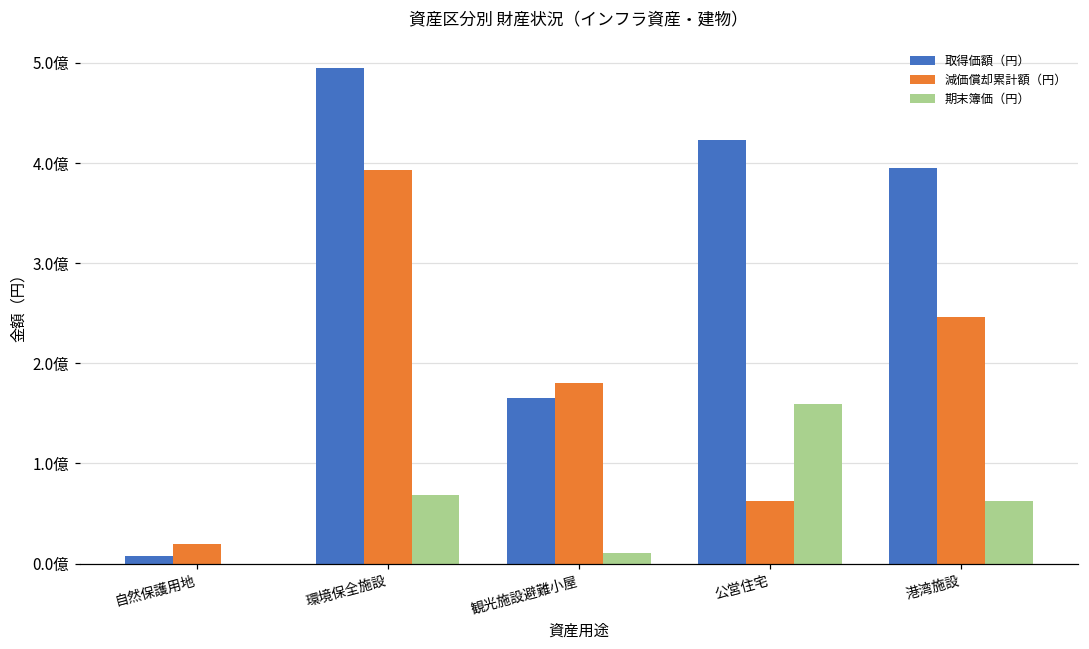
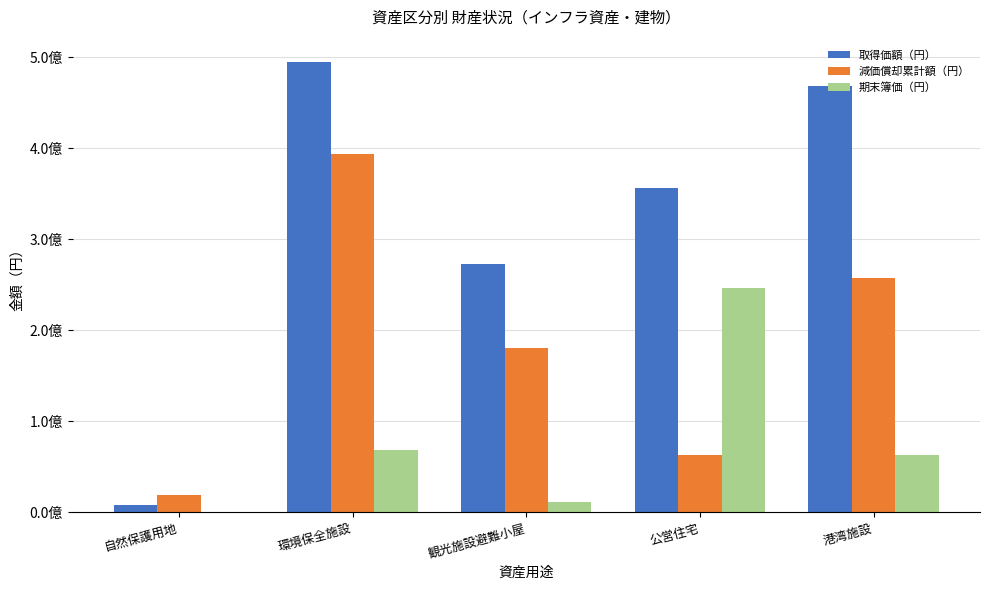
取得価額（円）, 観光施設避難小屋: 1.7億 -> 2.7億
取得価額（円）, 公営住宅: 4.2億 -> 3.6億
期末簿価（円）, 公営住宅: 1.6億 -> 2.5億
取得価額（円）, 港湾施設: 4.0億 -> 4.7億
減価償却累計額（円）, 港湾施設: 2.5億 -> 2.6億
